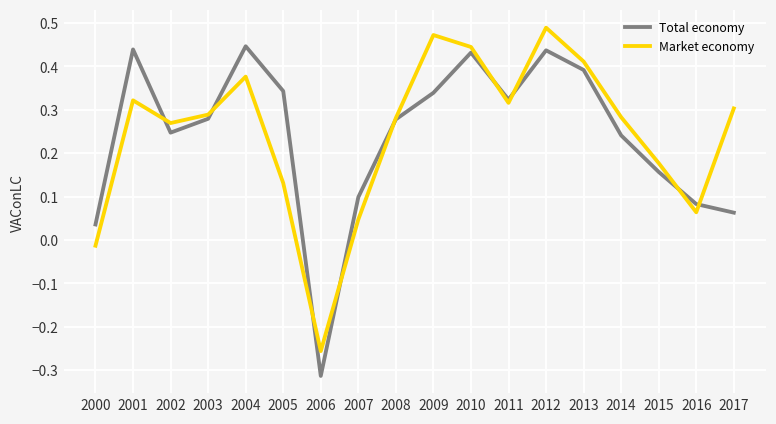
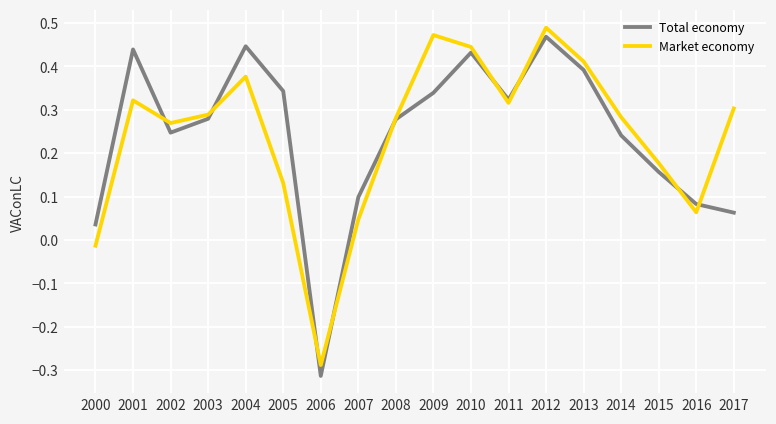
Market economy, 2006: -0.26 -> -0.29
Total economy, 2012: 0.44 -> 0.47
